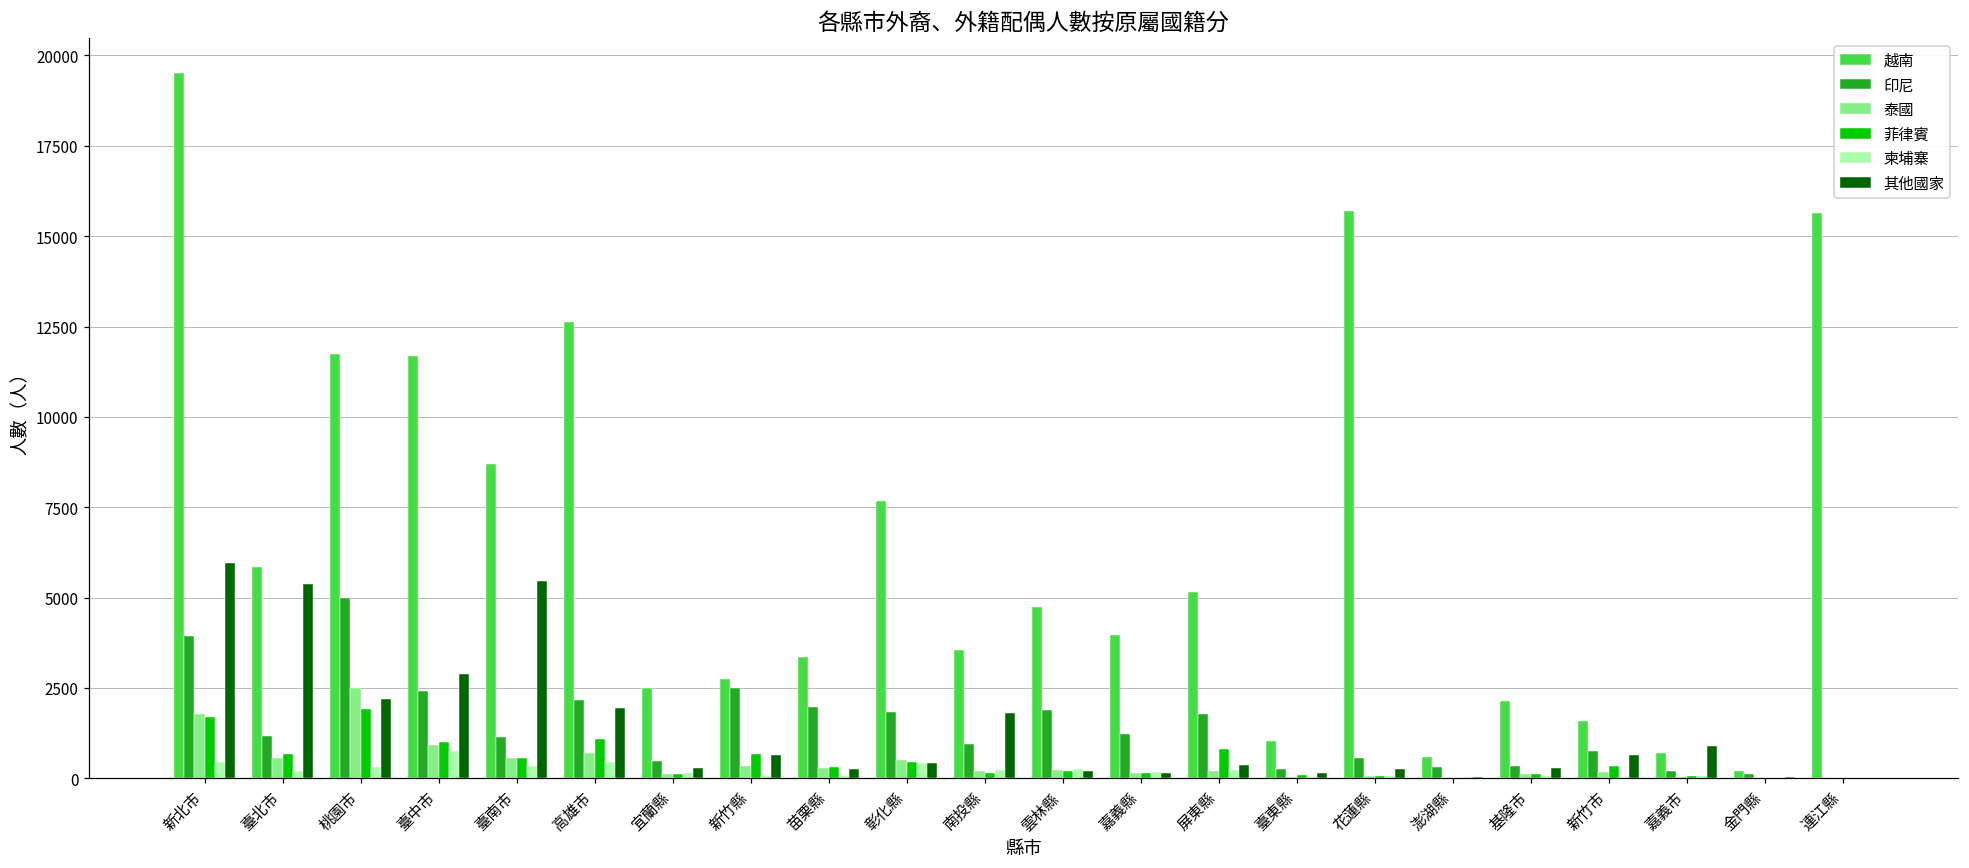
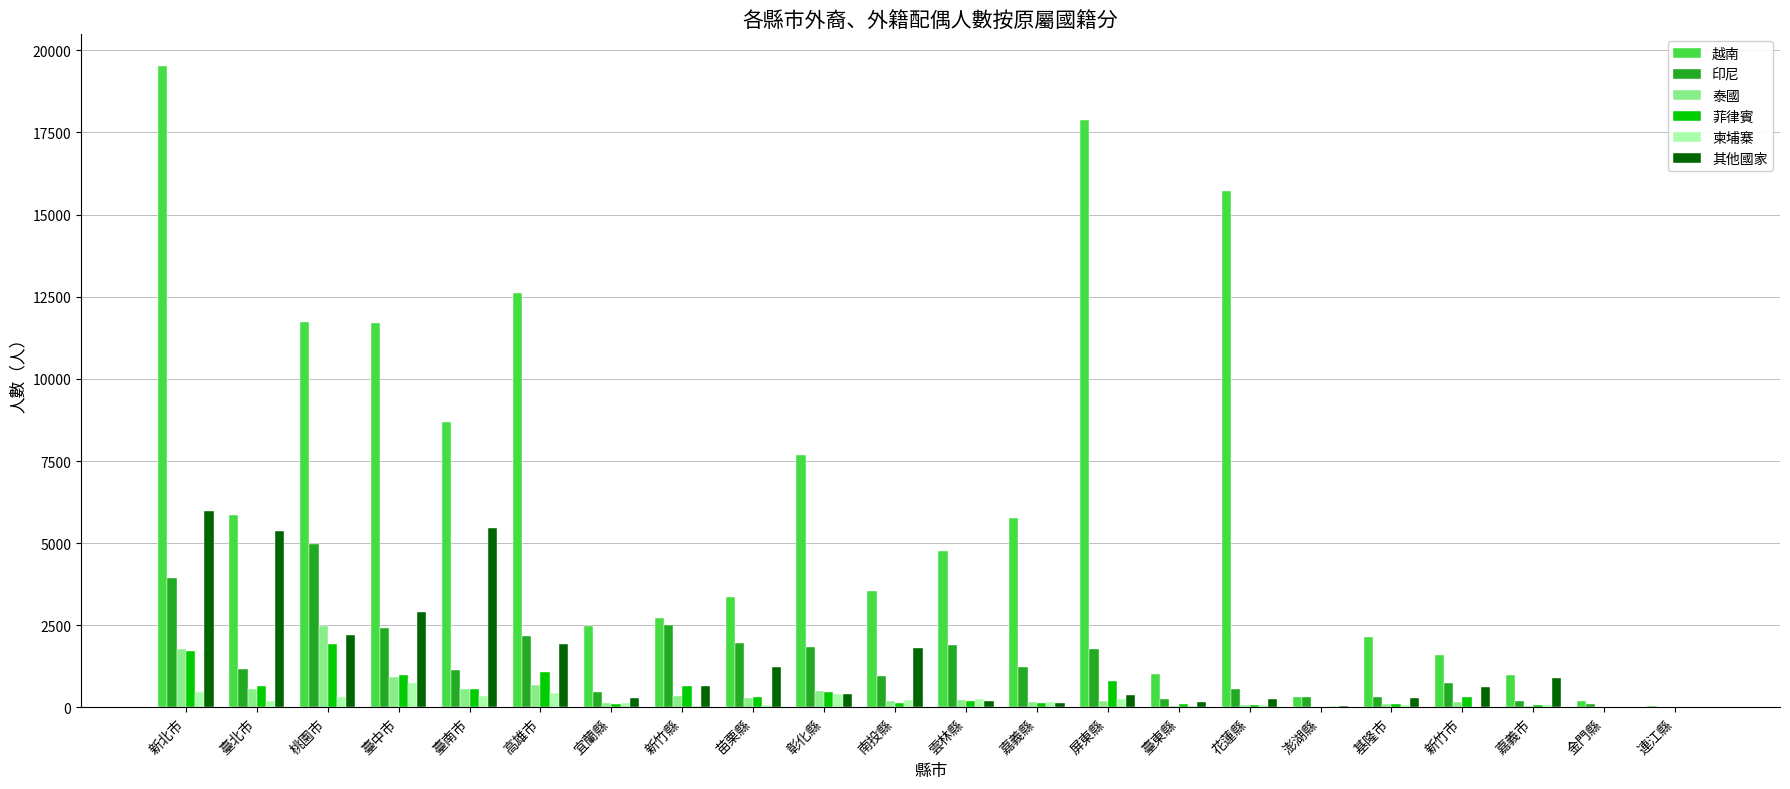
其他國家, 苗栗縣: 300 -> 1200
越南, 嘉義縣: 4000 -> 5800
越南, 屏東縣: 5200 -> 17900
越南, 澎湖縣: 600 -> 300
越南, 嘉義市: 700 -> 1000
越南, 連江縣: 15700 -> 100
